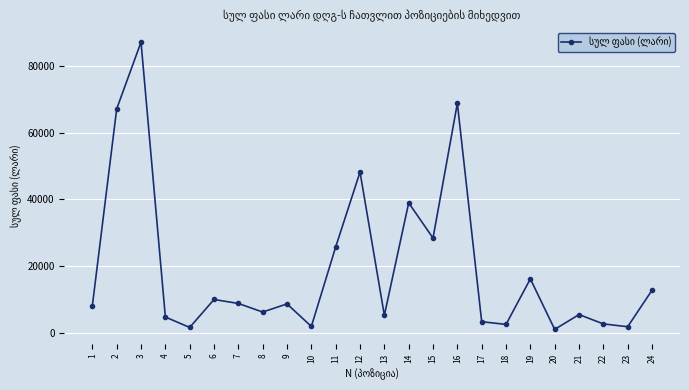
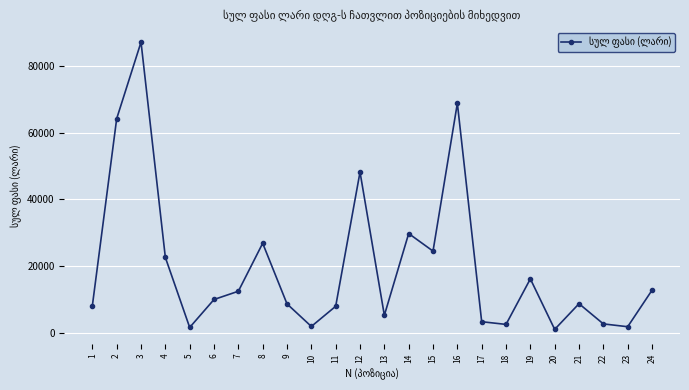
2: 67000 -> 64000
4: 5000 -> 23000
7: 9000 -> 12000
8: 6000 -> 27000
11: 26000 -> 8000
14: 39000 -> 30000
15: 28000 -> 24000
21: 5000 -> 9000
